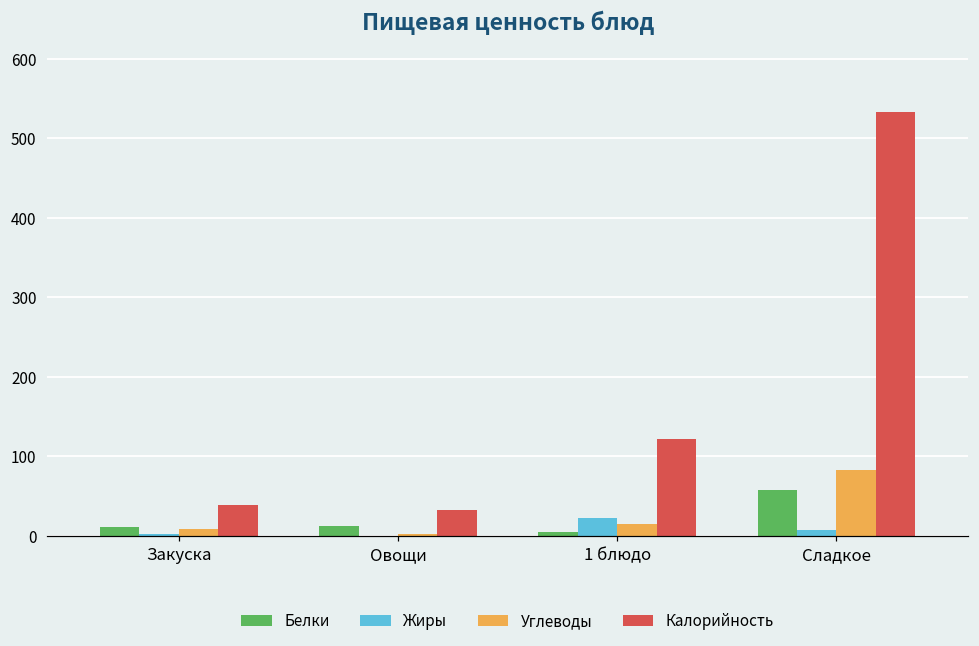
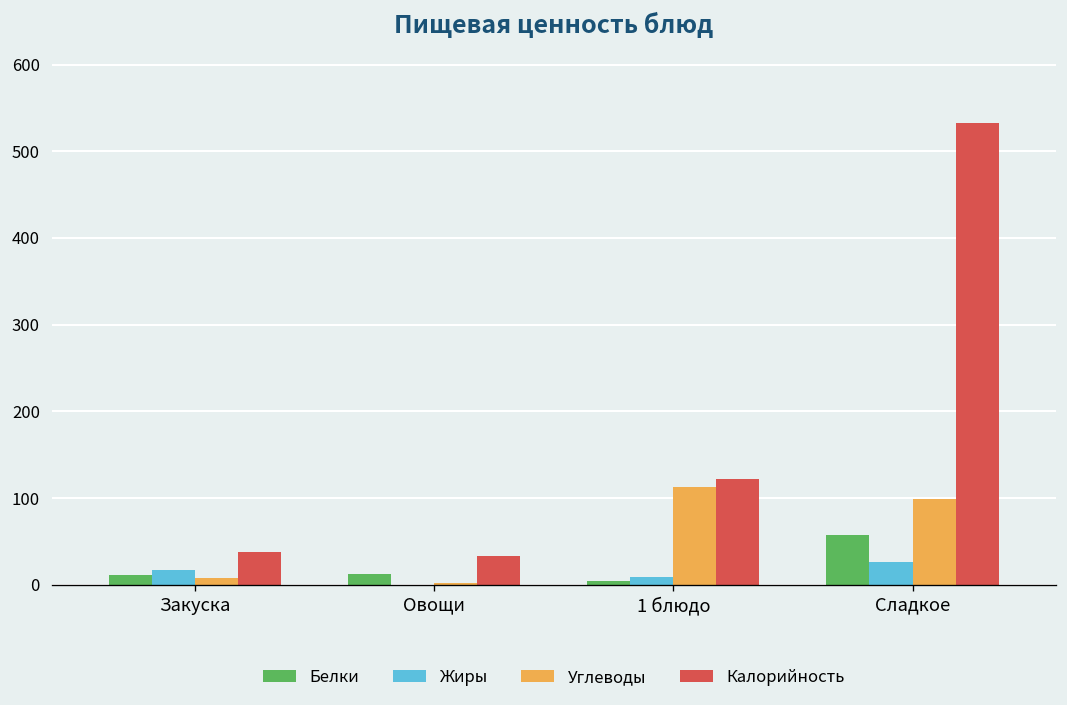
Жиры, Закуска: 0 -> 20
Жиры, 1 блюдо: 20 -> 10
Углеводы, 1 блюдо: 10 -> 110
Жиры, Сладкое: 10 -> 30
Углеводы, Сладкое: 80 -> 100
